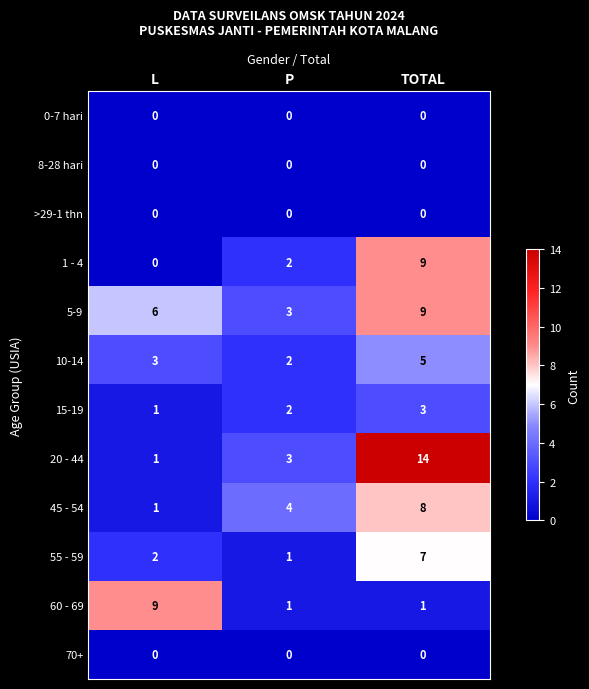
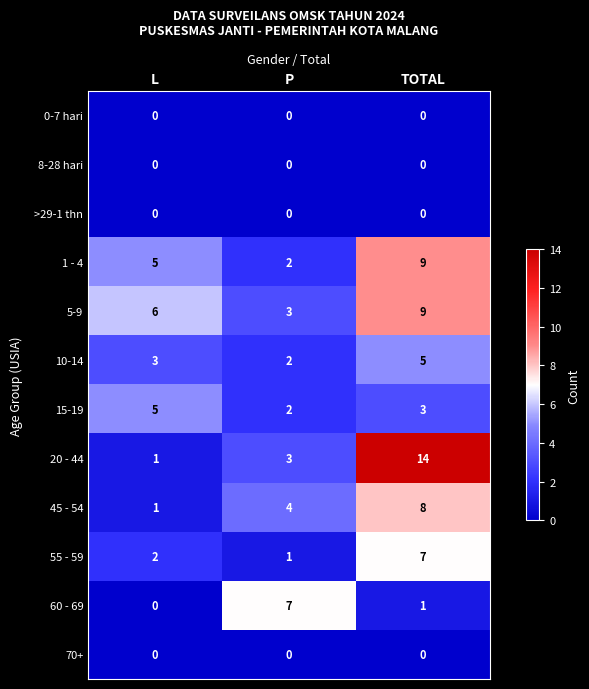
1 - 4, L: 0 -> 5
15-19, L: 1 -> 5
60 - 69, L: 9 -> 0
60 - 69, P: 1 -> 7
